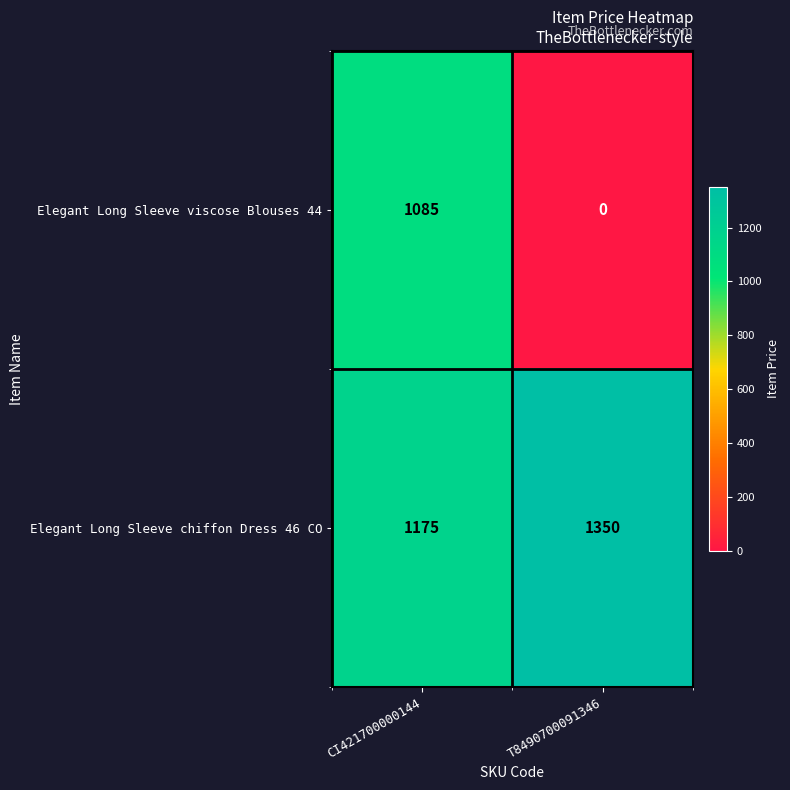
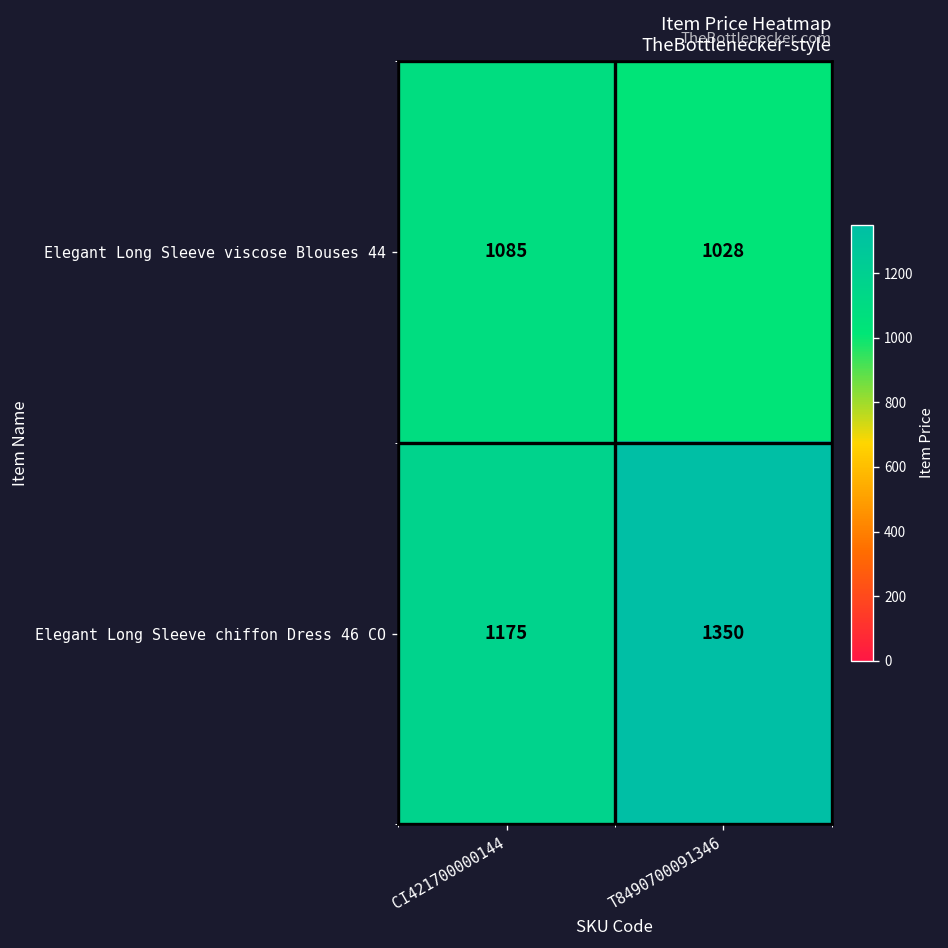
Elegant Long Sleeve viscose Blouses 44, T8490700091346: 0 -> 1028
